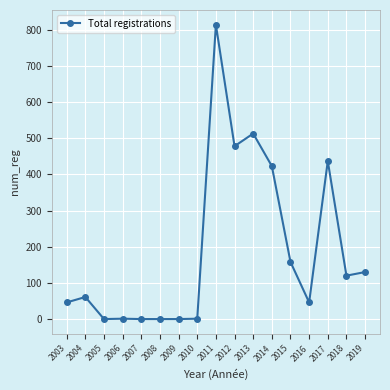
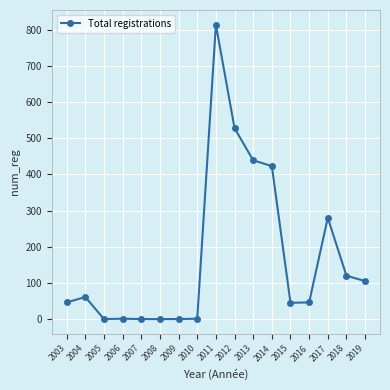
2012: 480 -> 530
2013: 510 -> 440
2015: 160 -> 50
2017: 440 -> 280
2019: 130 -> 110
